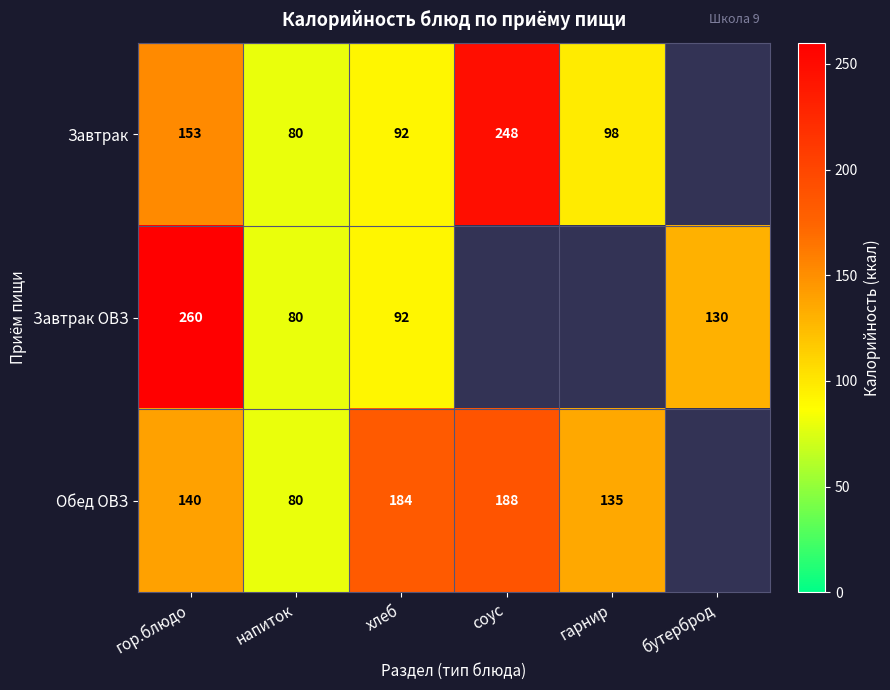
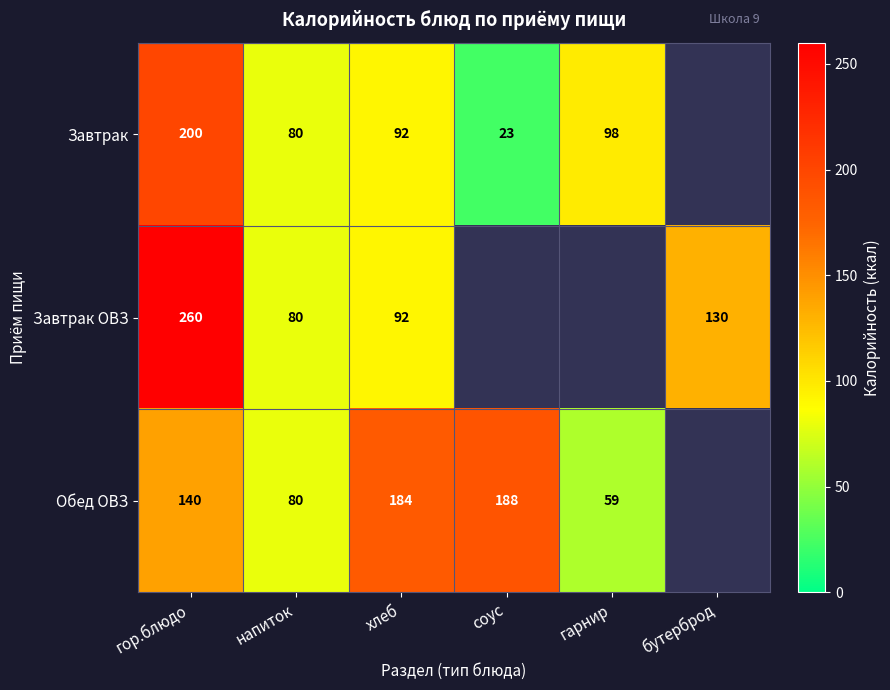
Завтрак, гор.блюдо: 153 -> 200
Завтрак, соус: 248 -> 23
Обед ОВЗ, гарнир: 135 -> 59
